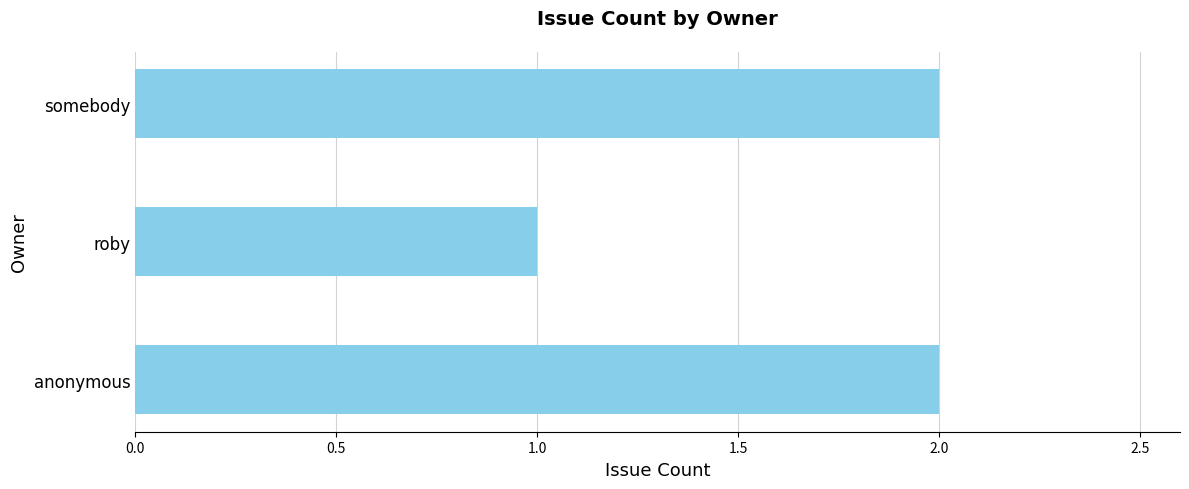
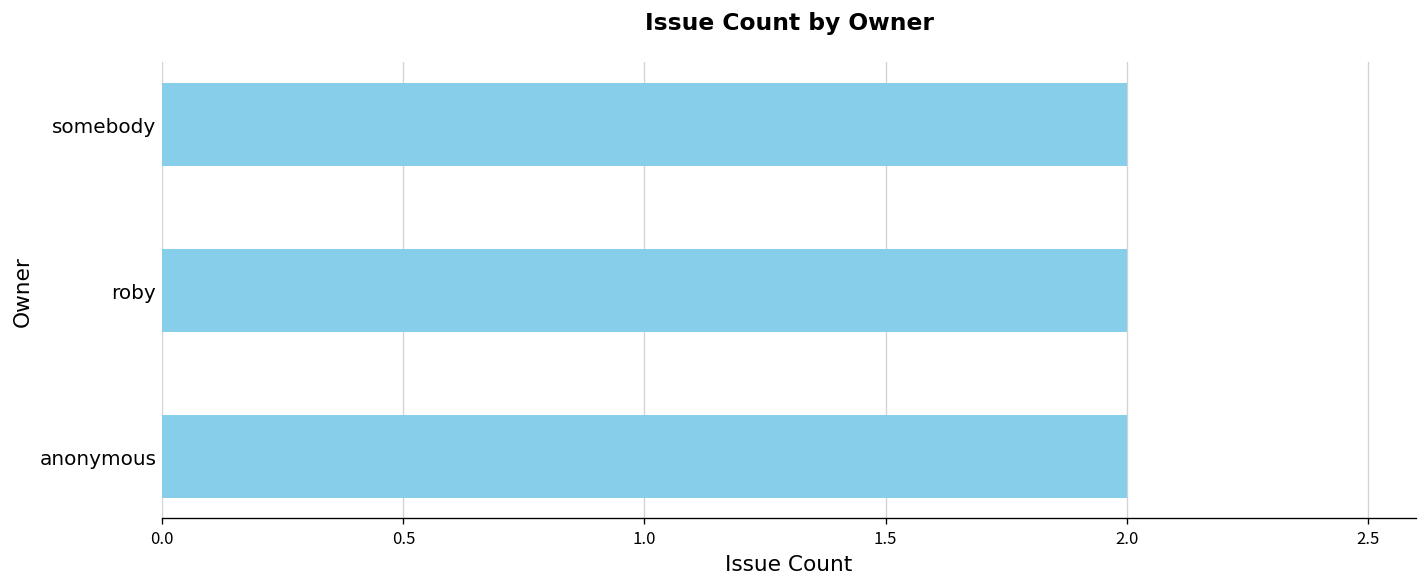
roby: 1 -> 2
